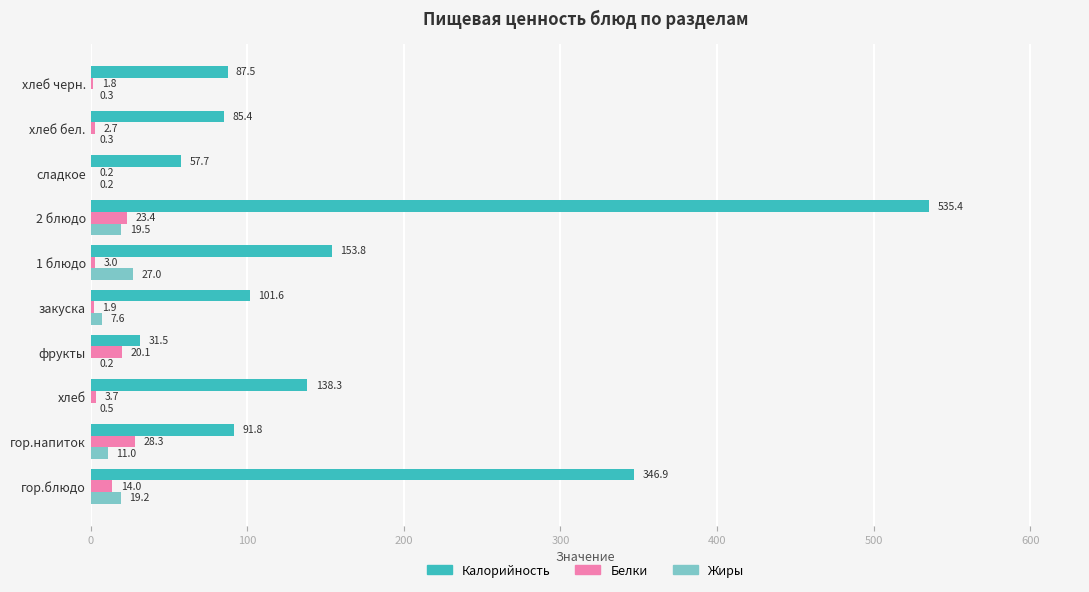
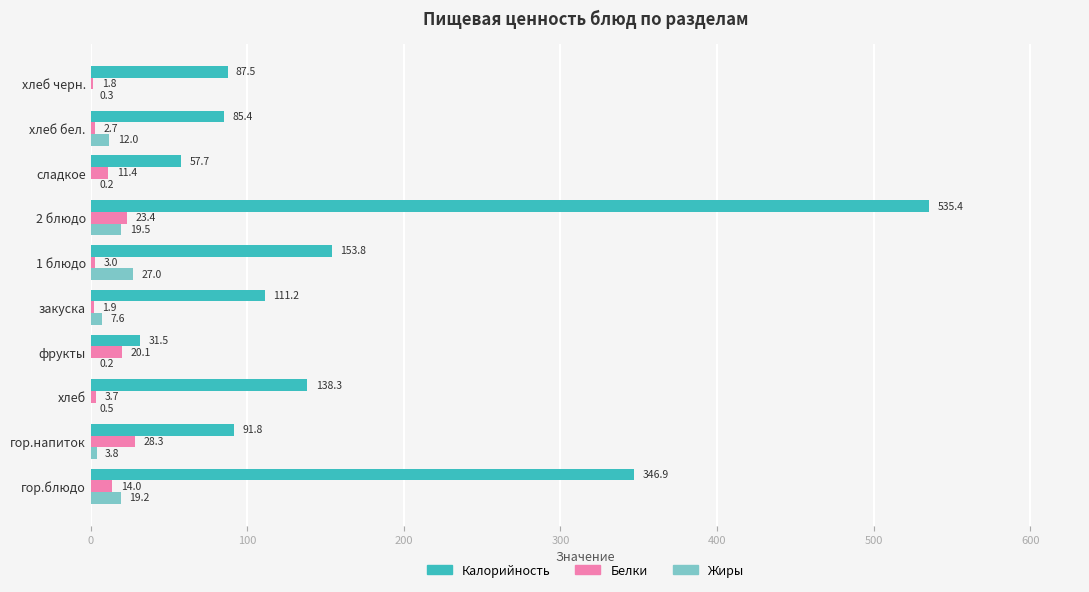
Жиры, хлеб бел.: 0.3 -> 12.0
Белки, сладкое: 0.2 -> 11.4
Калорийность, закуска: 101.6 -> 111.2
Жиры, гор.напиток: 11.0 -> 3.8
